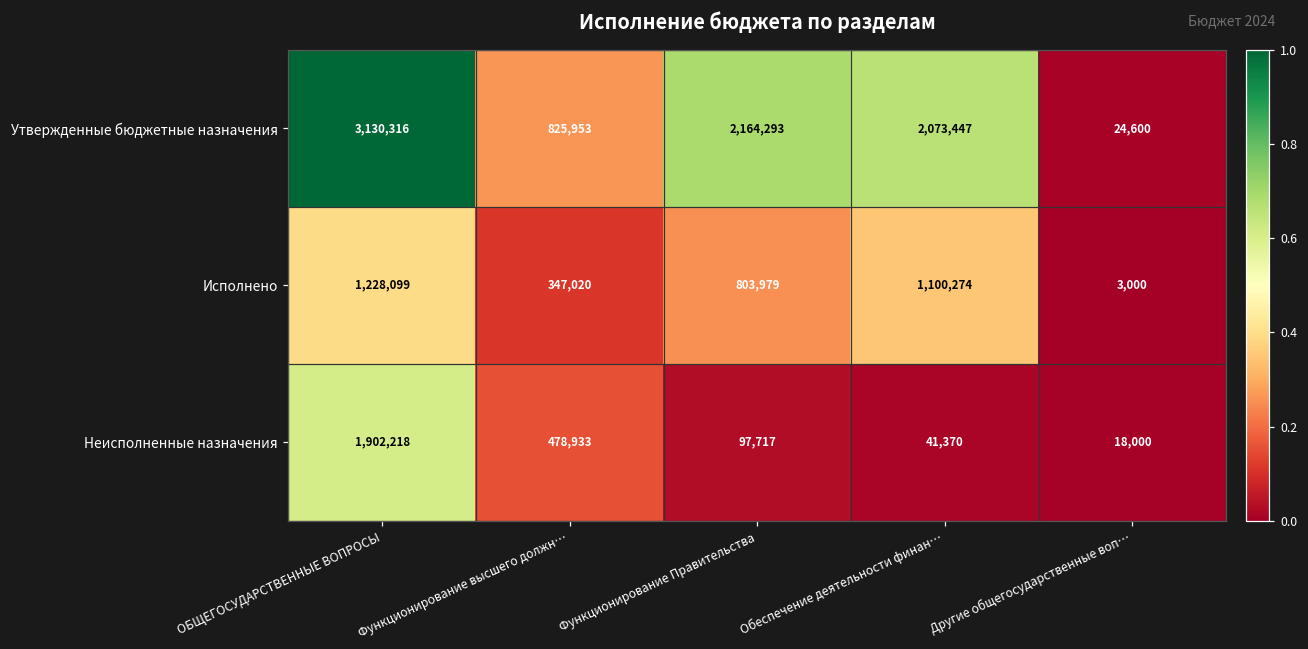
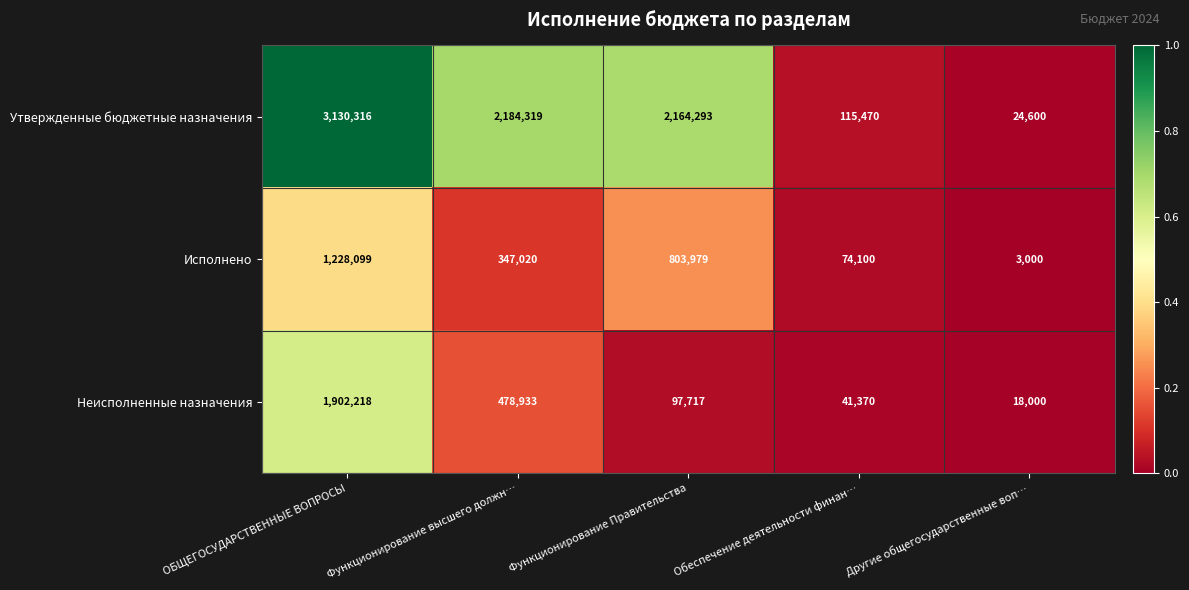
Утвержденные бюджетные назначения, Функционирование высшего должн…: 825,953 -> 2,184,319
Утвержденные бюджетные назначения, Обеспечение деятельности финан…: 2,073,447 -> 115,470
Исполнено, Обеспечение деятельности финан…: 1,100,274 -> 74,100
